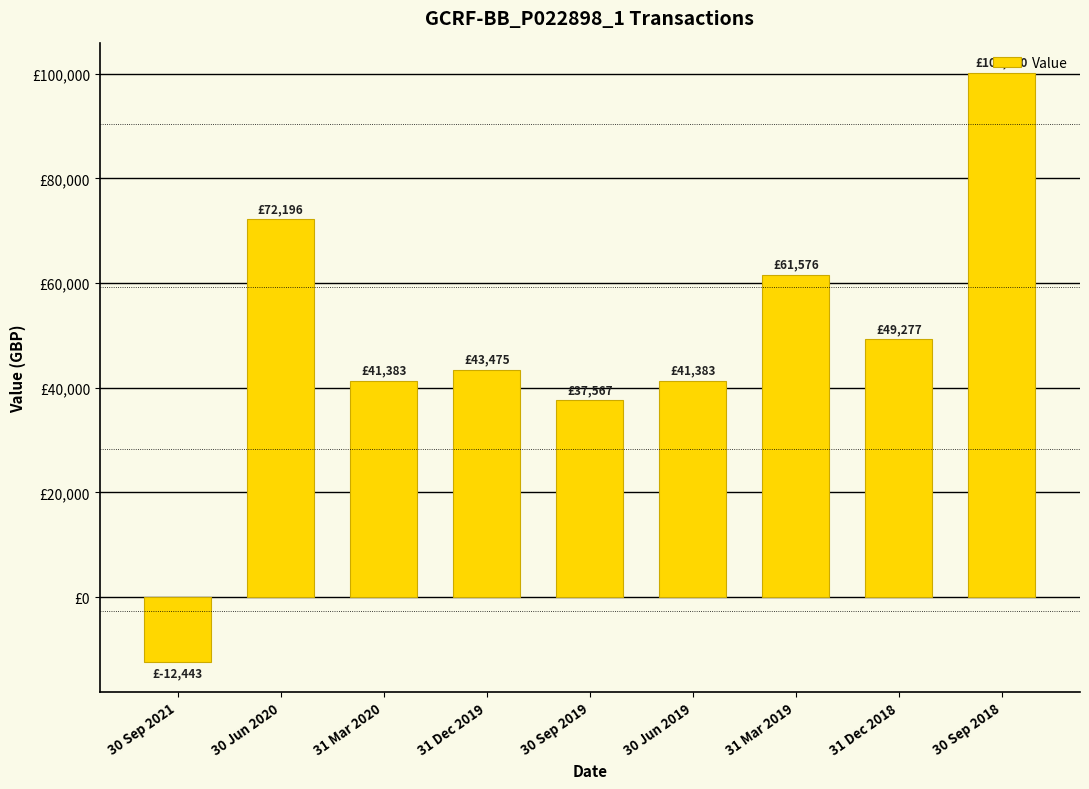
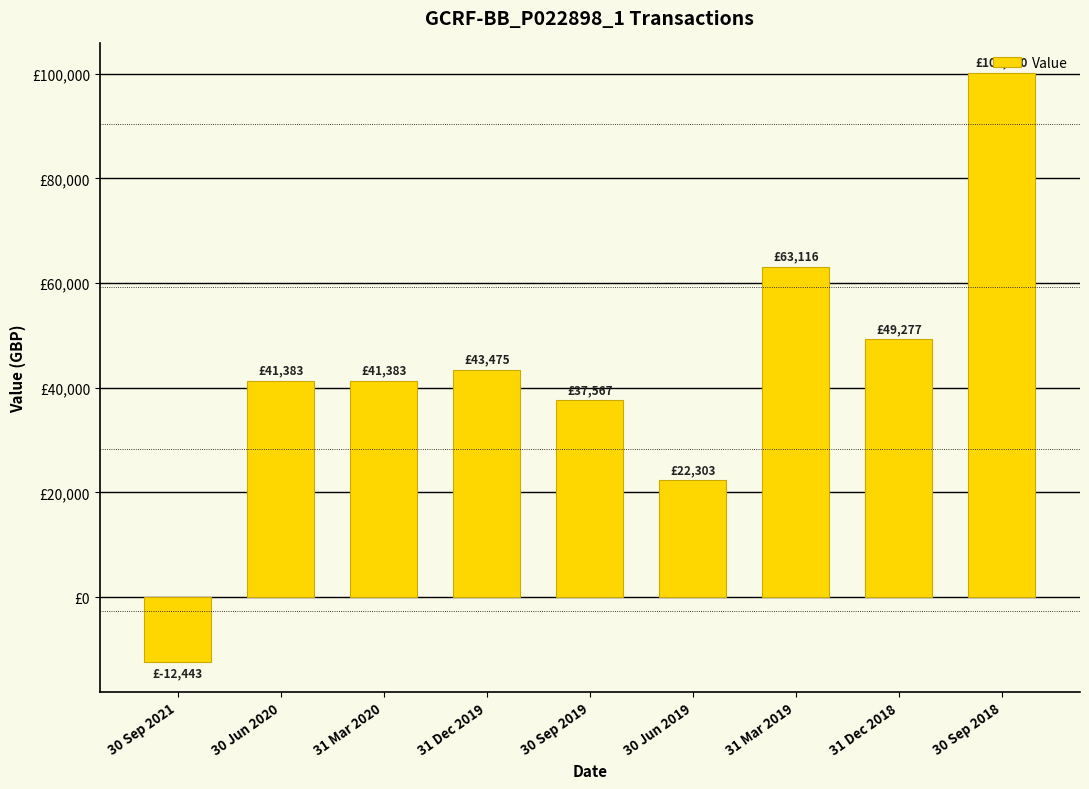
30 Jun 2020: £72,196 -> £41,383
30 Jun 2019: £41,383 -> £22,303
31 Mar 2019: £61,576 -> £63,116
